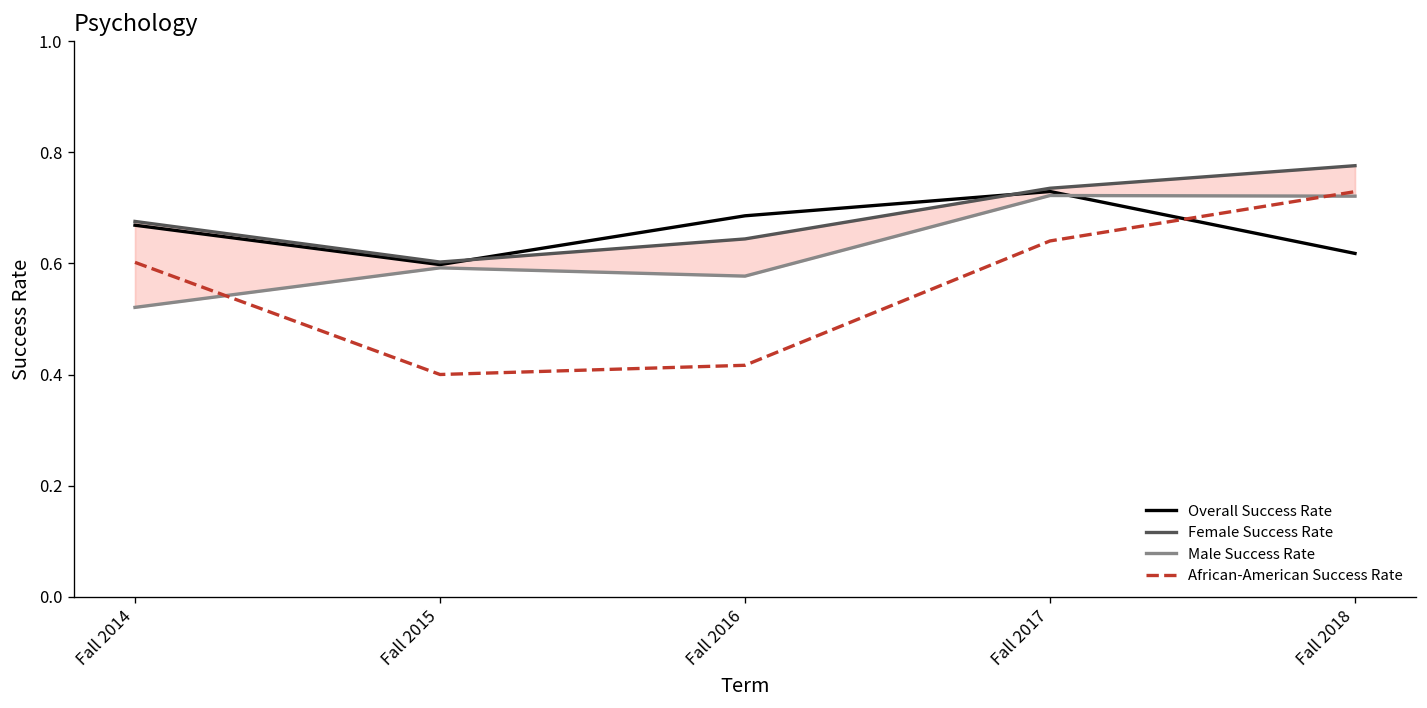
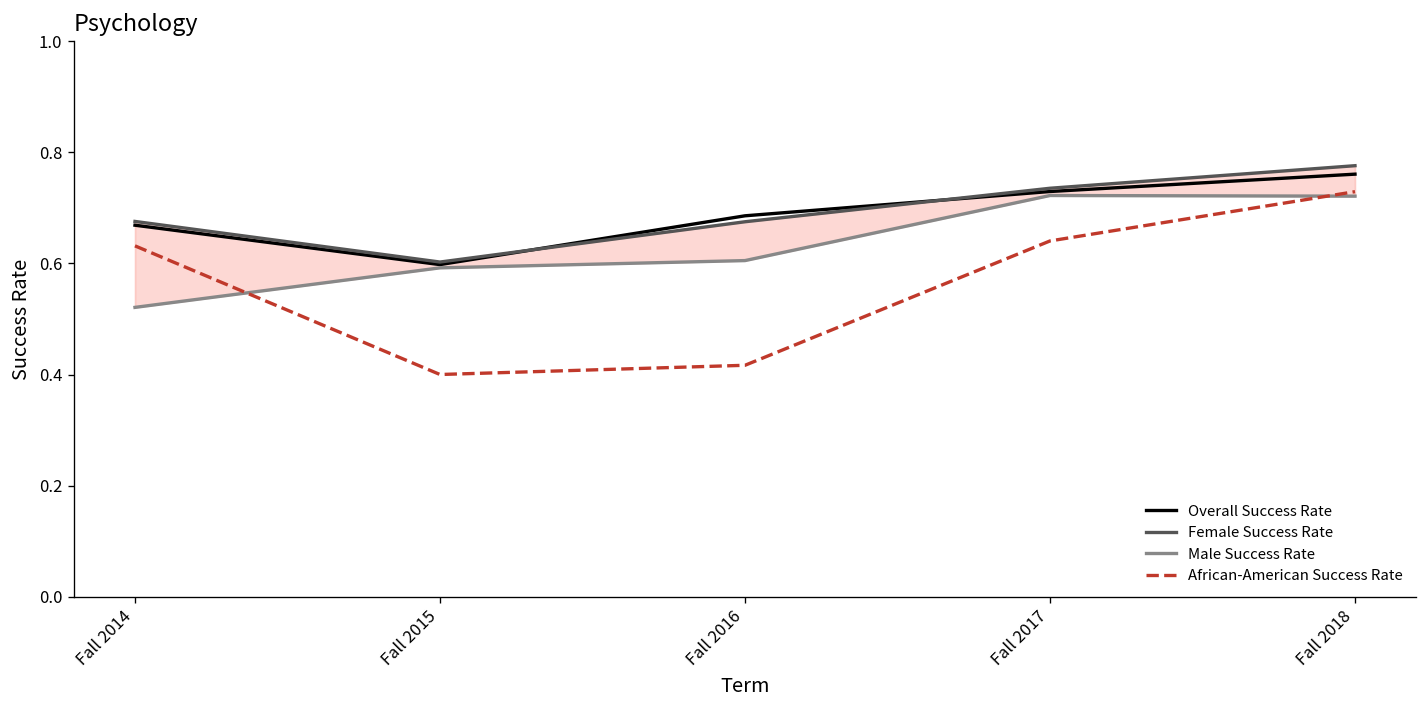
African-American Success Rate, Fall 2014: 0.60 -> 0.63
Female Success Rate, Fall 2016: 0.64 -> 0.67
Male Success Rate, Fall 2016: 0.58 -> 0.61
Overall Success Rate, Fall 2018: 0.62 -> 0.76
